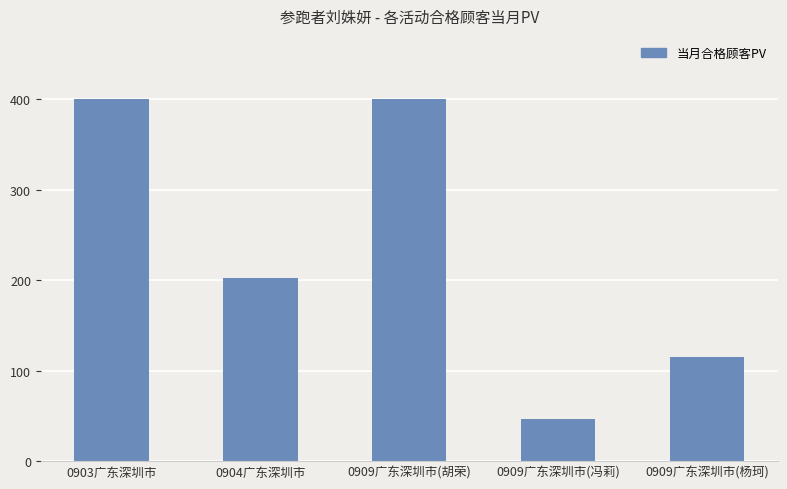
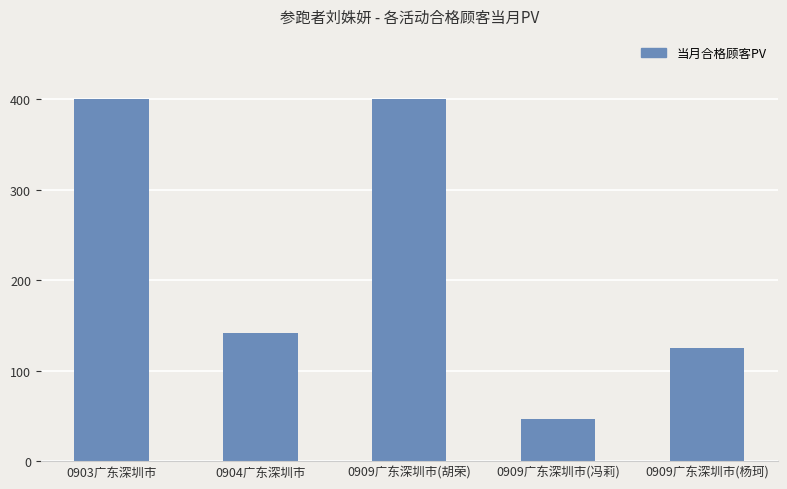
0904广东深圳市: 200 -> 140
0909广东深圳市(杨珂): 120 -> 130
